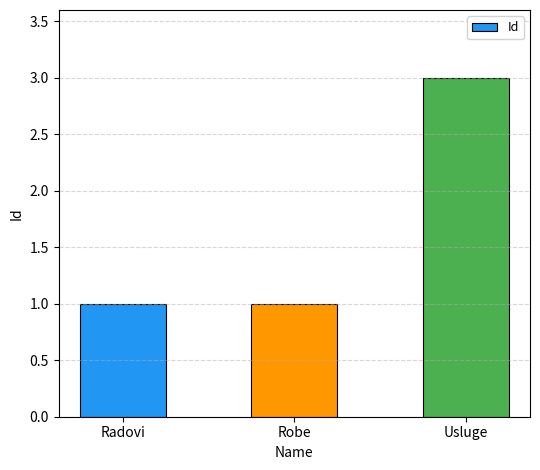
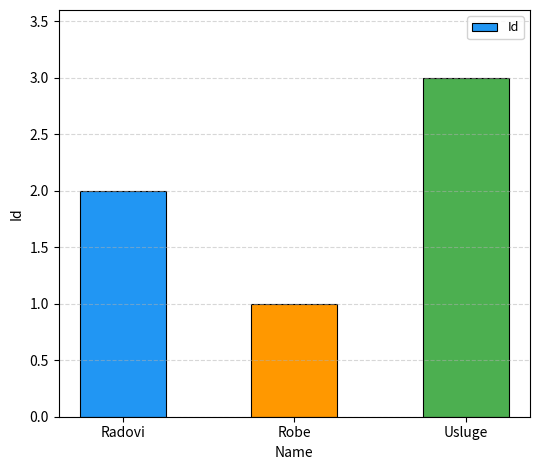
Radovi: 1 -> 2
